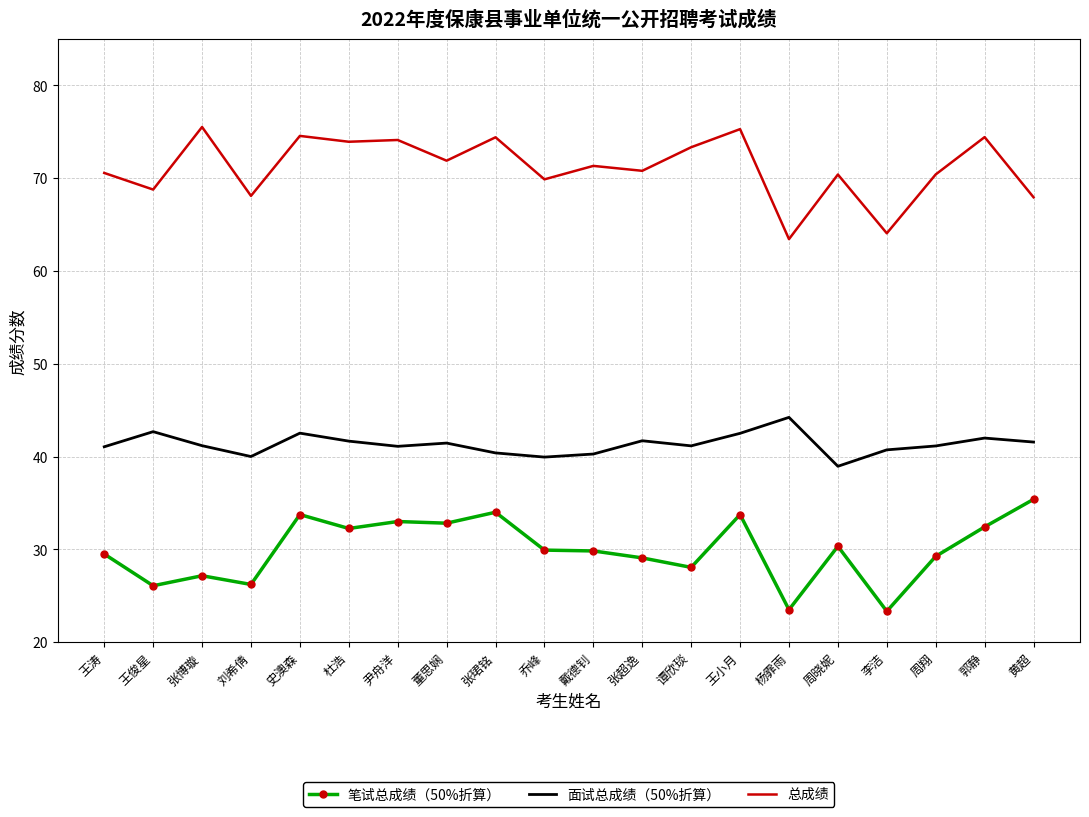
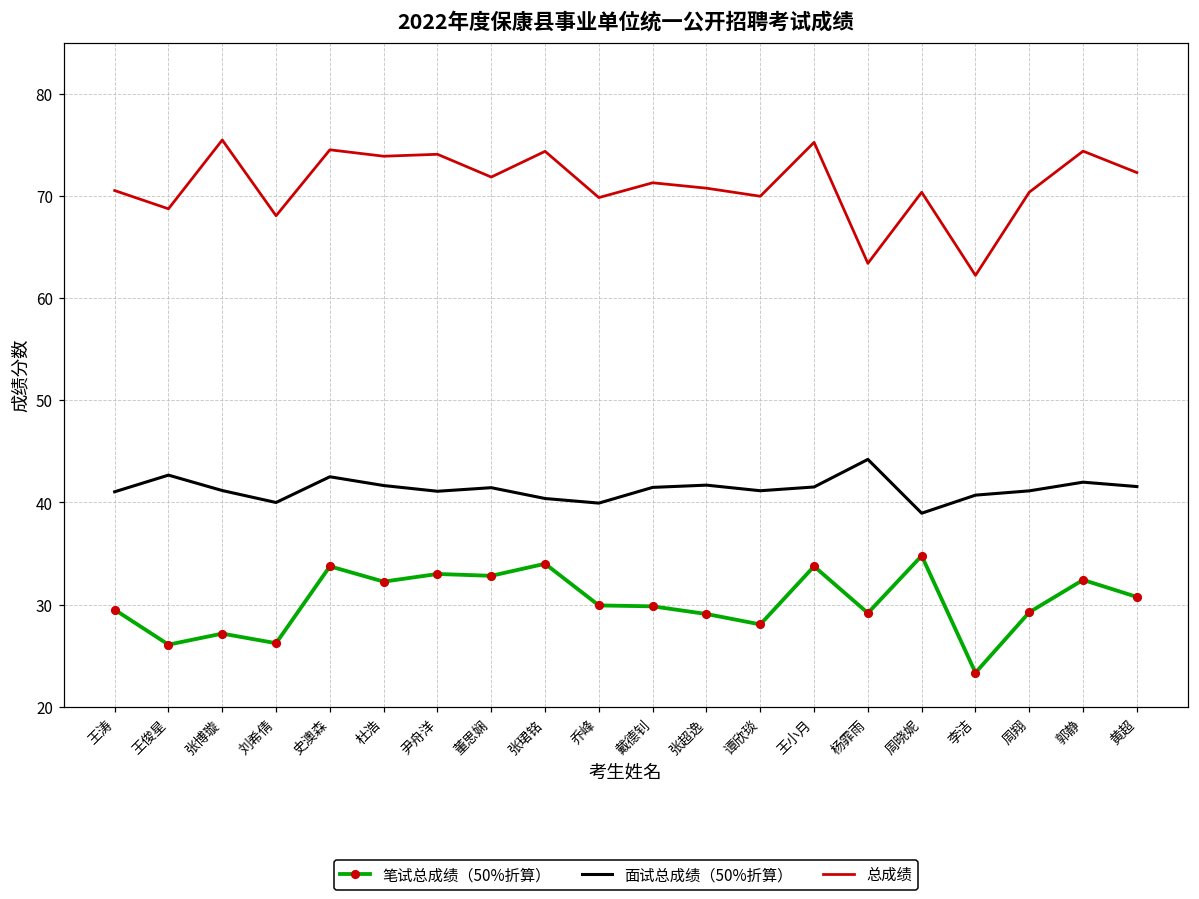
面试总成绩（50%折算）, 戴德钊: 40 -> 41
总成绩, 谭欣琰: 73 -> 70
面试总成绩（50%折算）, 王小月: 43 -> 42
笔试总成绩（50%折算）, 杨霏雨: 24 -> 29
笔试总成绩（50%折算）, 周晓妮: 30 -> 35
总成绩, 李洁: 64 -> 62
笔试总成绩（50%折算）, 黄超: 35 -> 31
总成绩, 黄超: 68 -> 72
